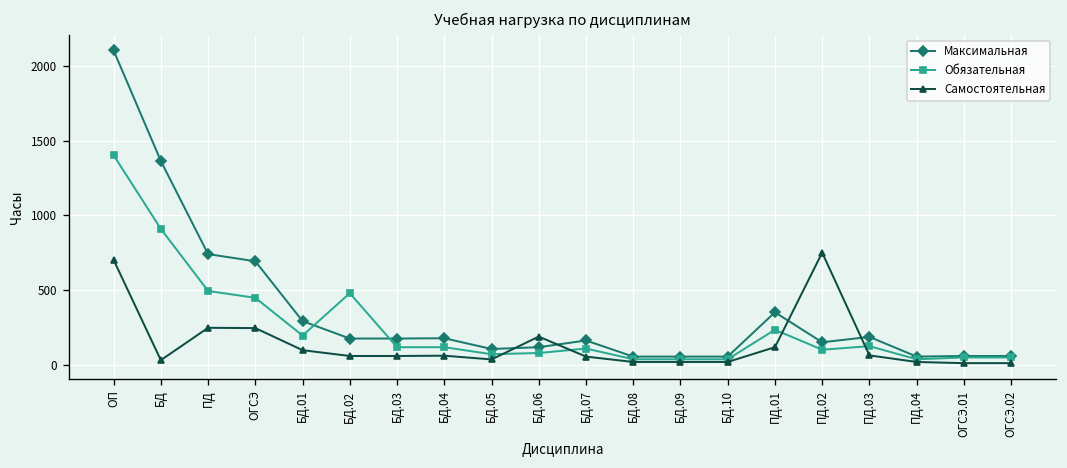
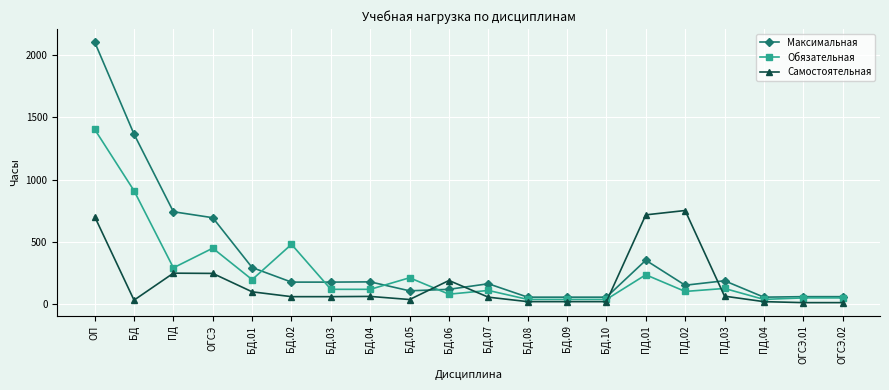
Обязательная, ПД: 490 -> 290
Обязательная, БД.05: 70 -> 210
Самостоятельная, ПД.01: 120 -> 720
